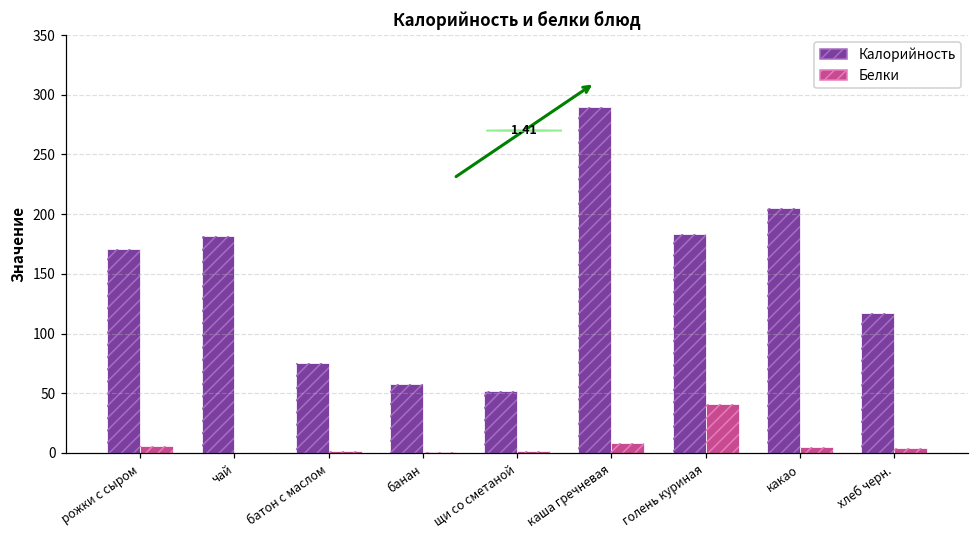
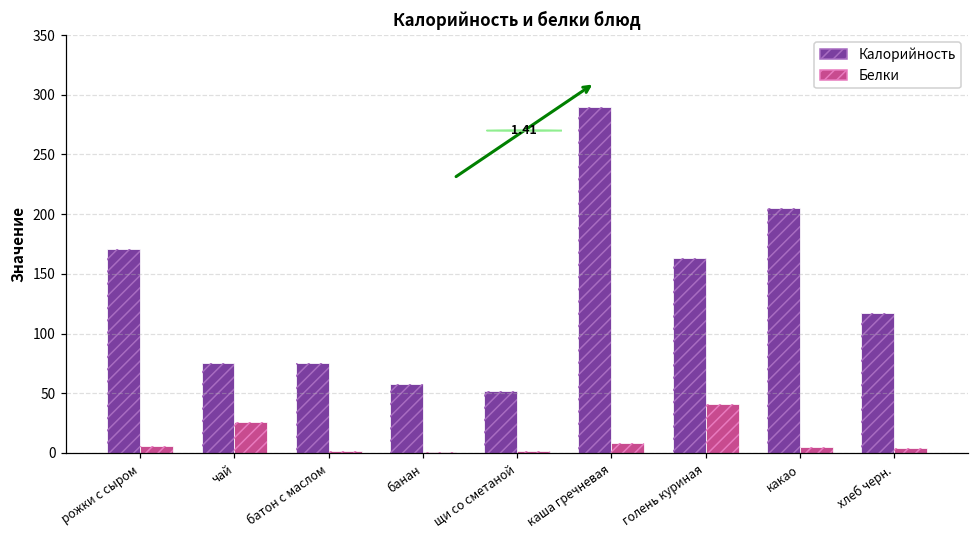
Калорийность, чай: 182 -> 75
Белки, чай: 0 -> 26
Калорийность, голень куриная: 183 -> 163
